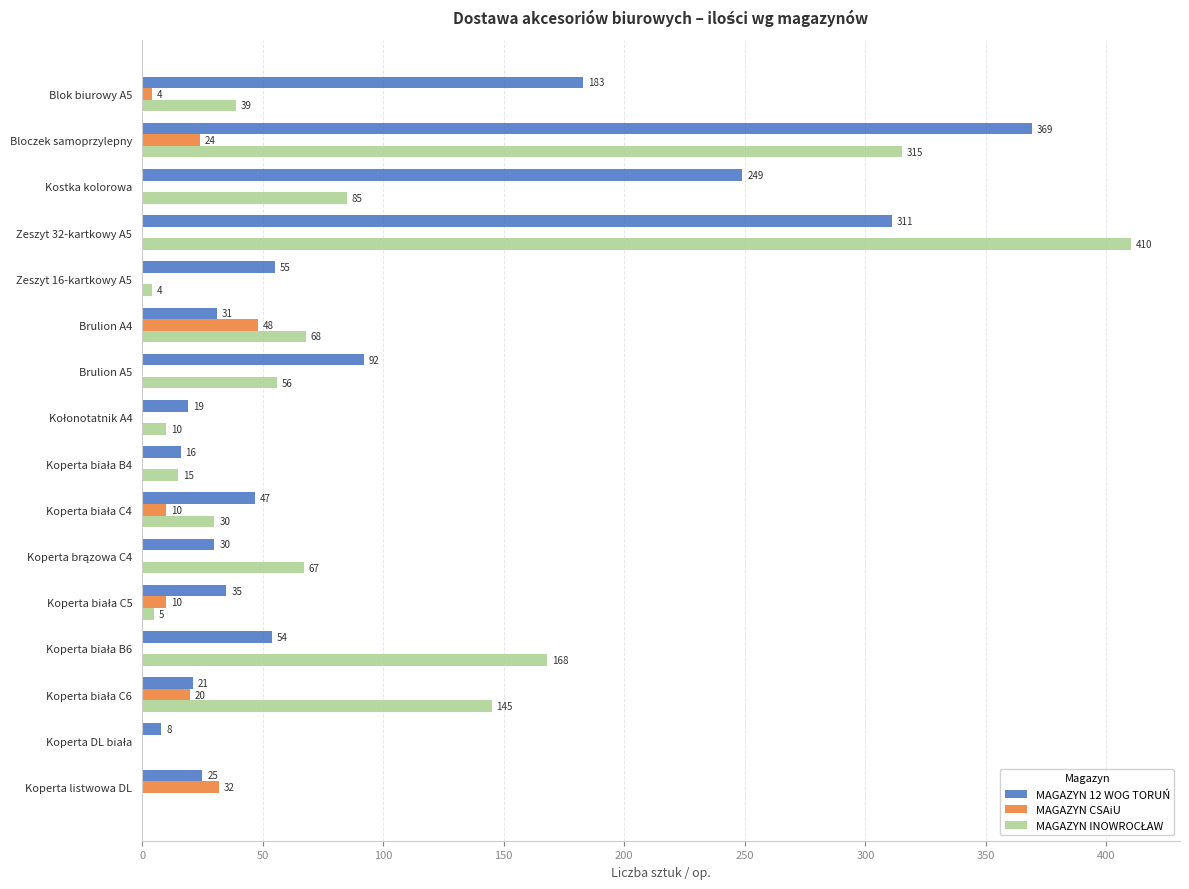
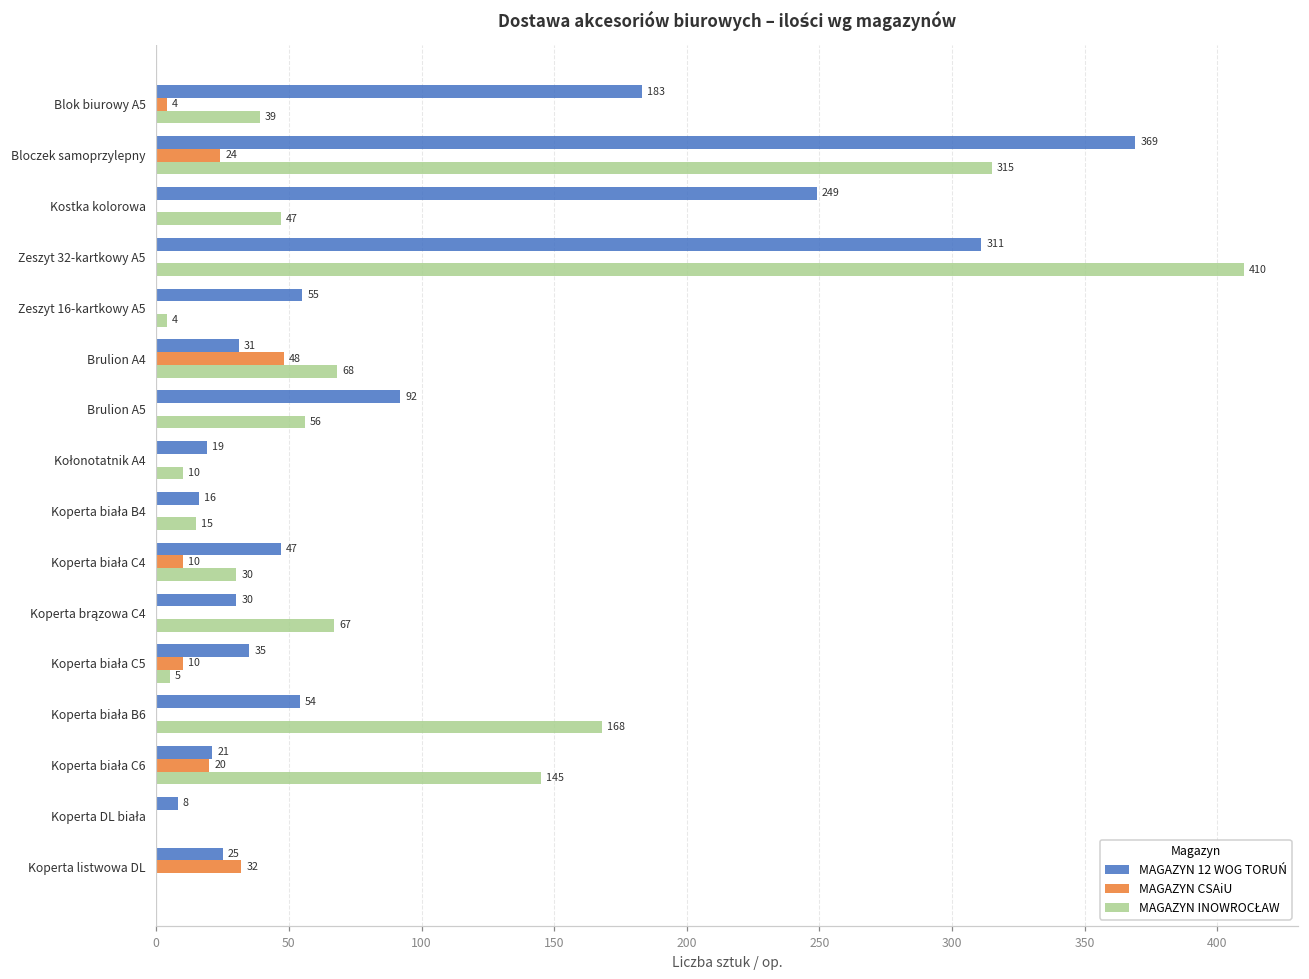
MAGAZYN INOWROCŁAW, Kostka kolorowa: 85 -> 47
